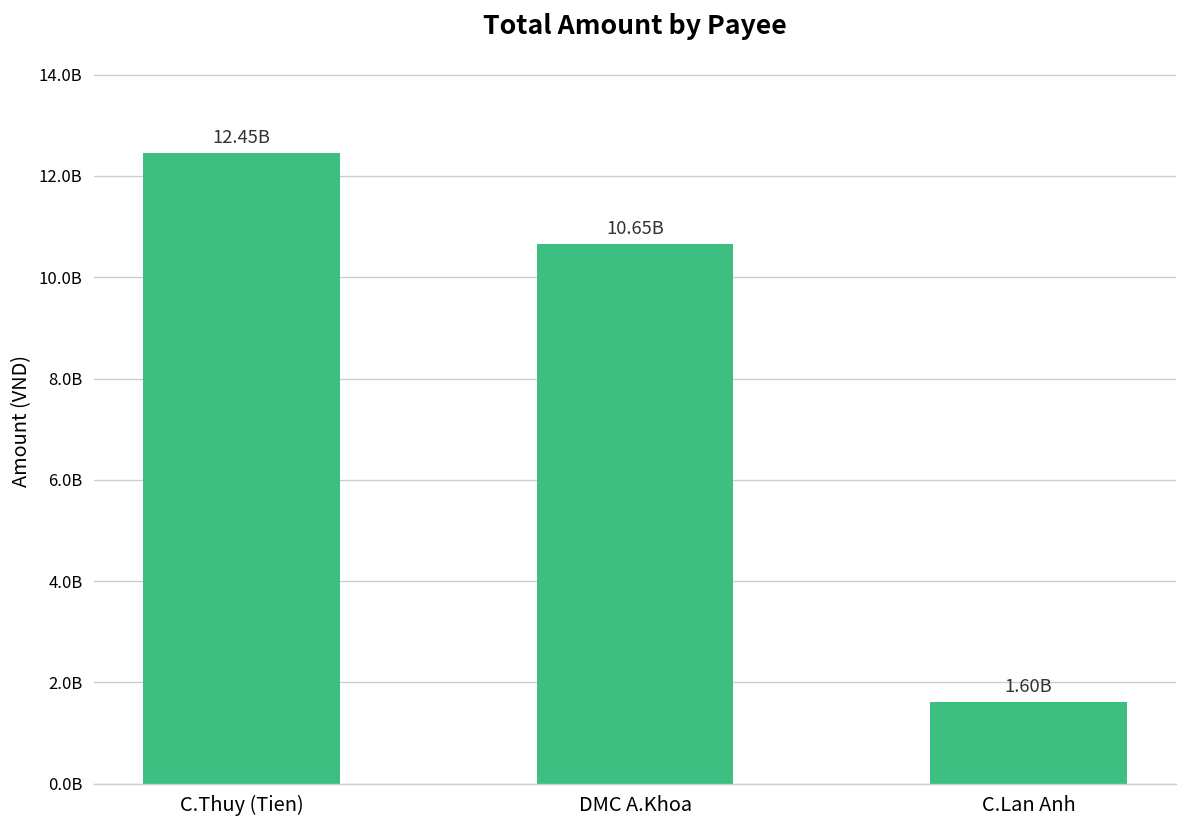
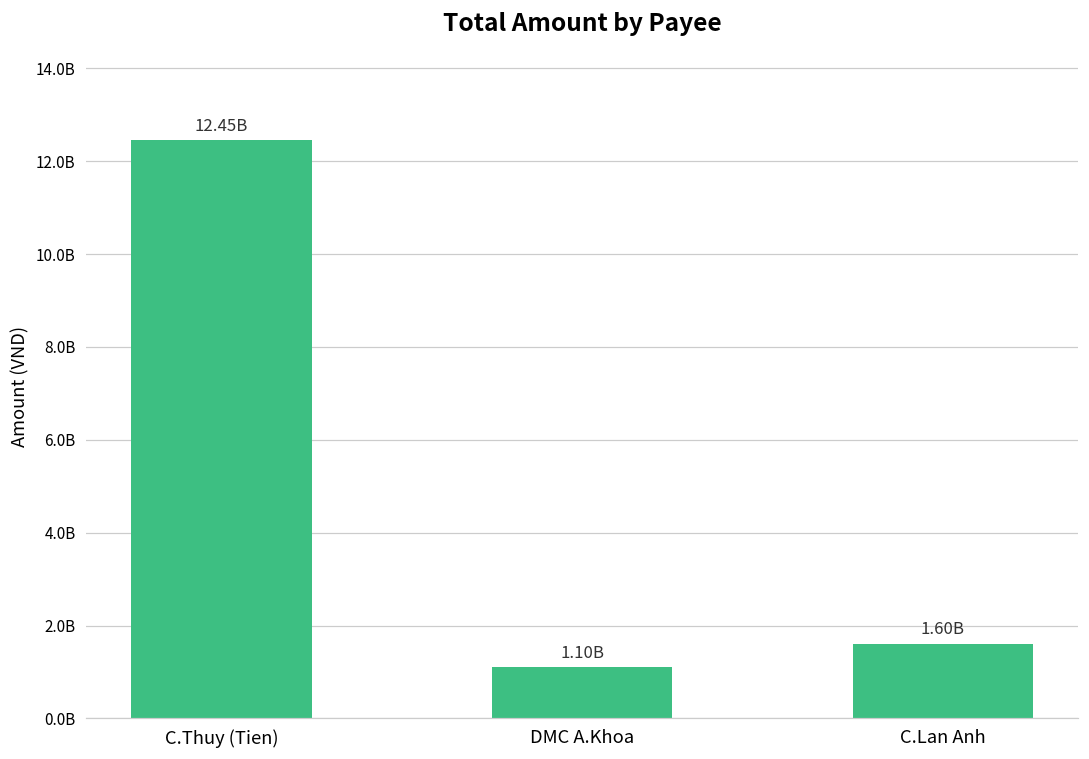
DMC A.Khoa: 10.65B -> 1.10B
